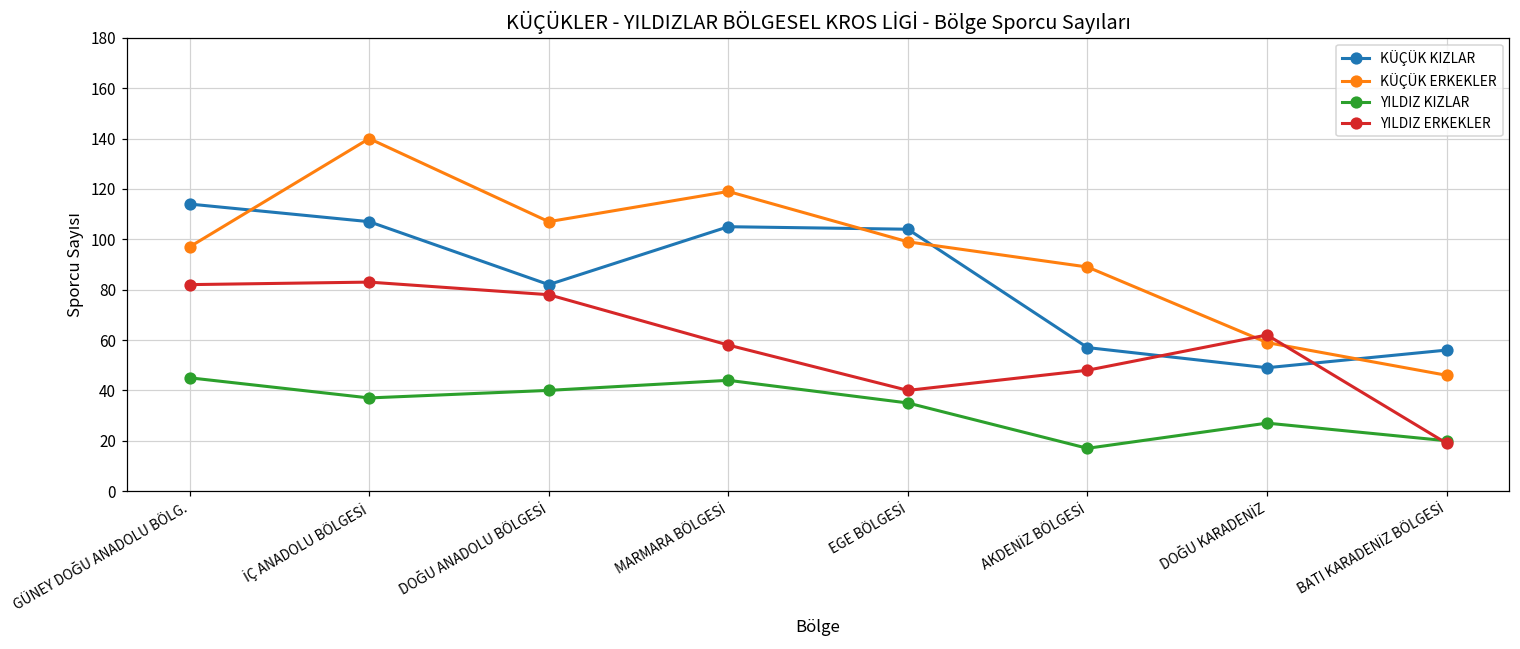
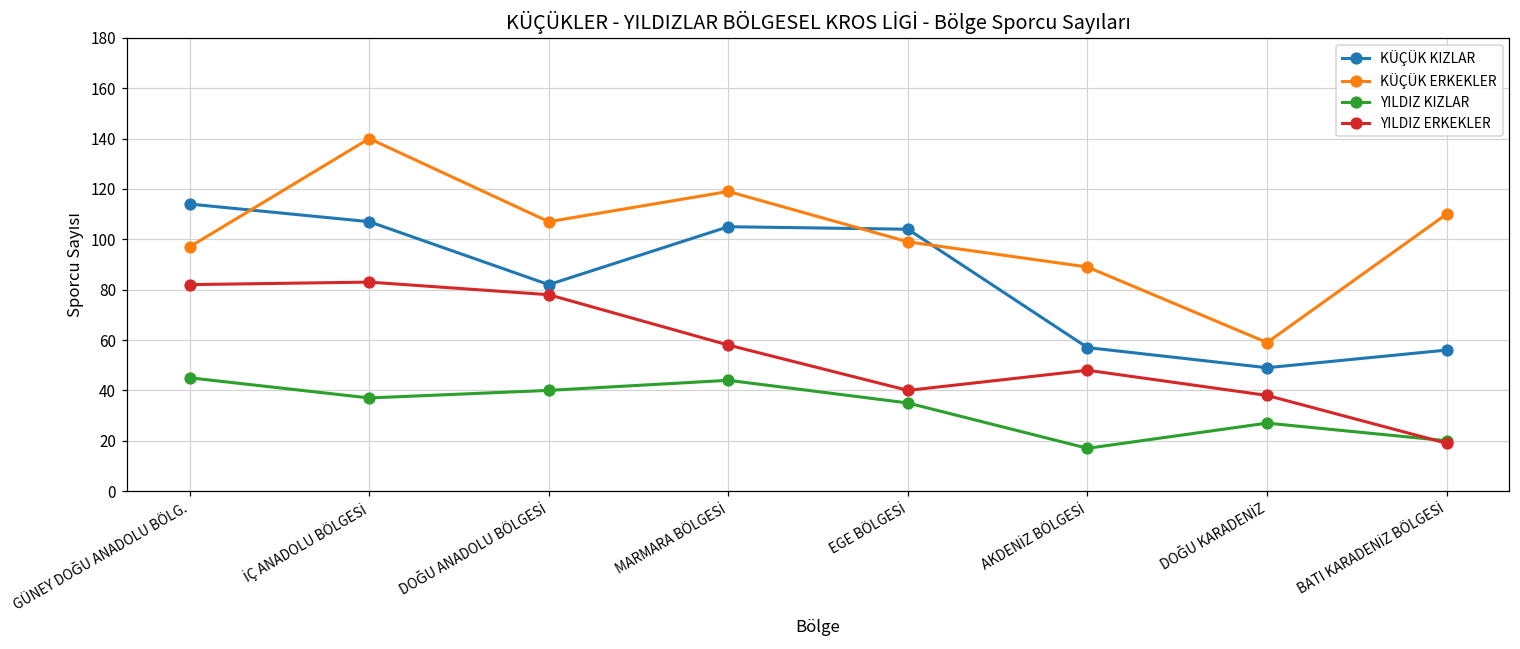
YILDIZ ERKEKLER, DOĞU KARADENİZ: 62 -> 38
KÜÇÜK ERKEKLER, BATI KARADENİZ BÖLGESİ: 46 -> 110
